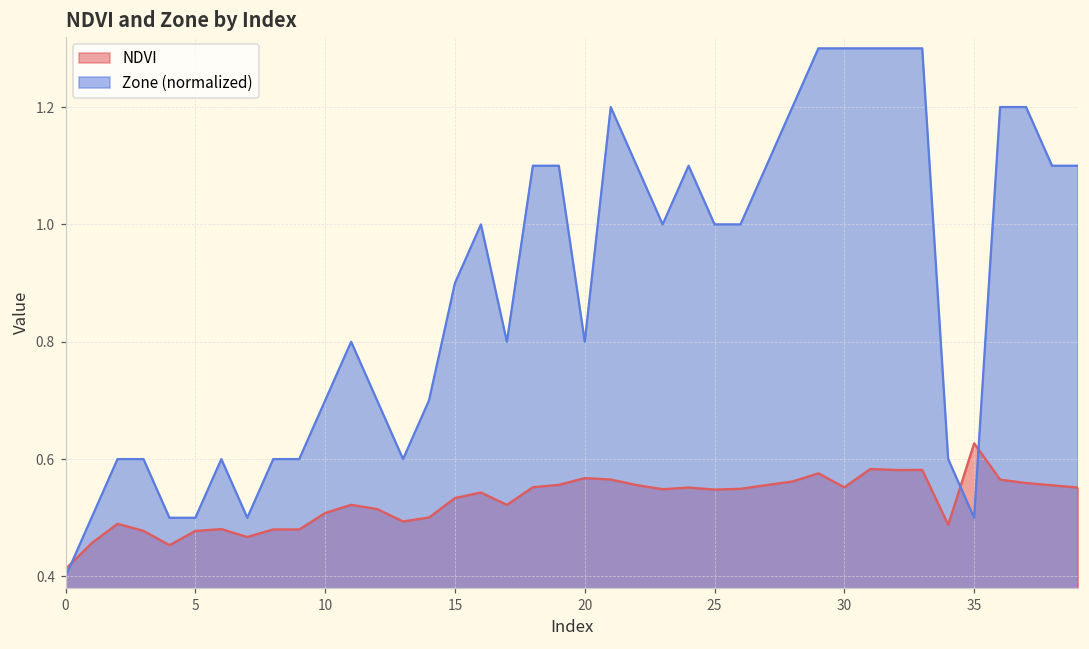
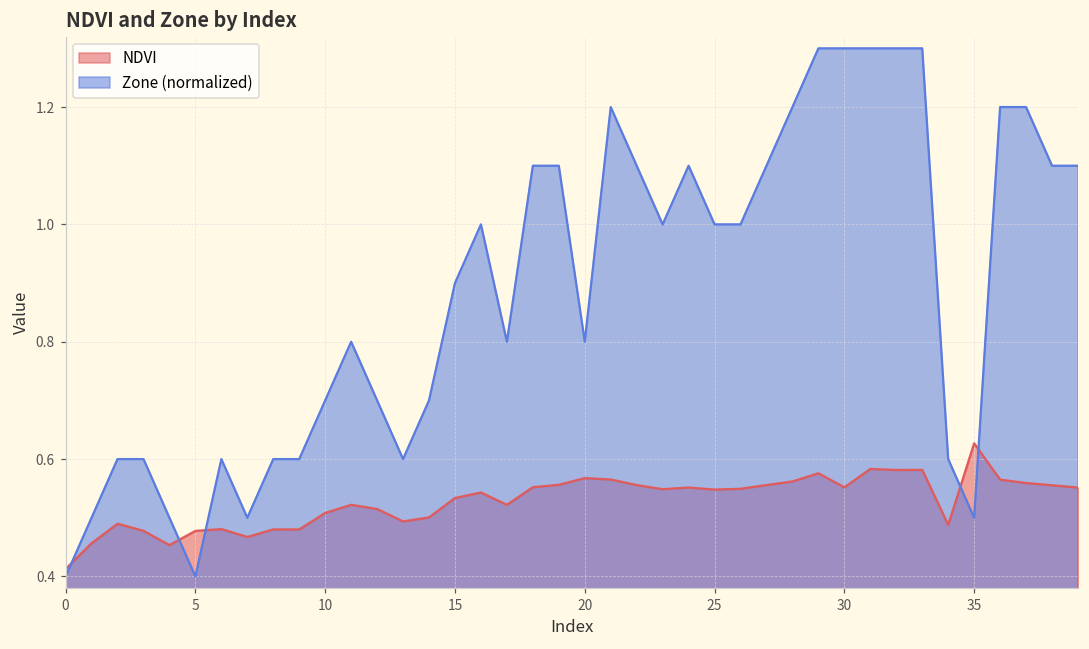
Zone (normalized), 5: 0.50 -> 0.40
